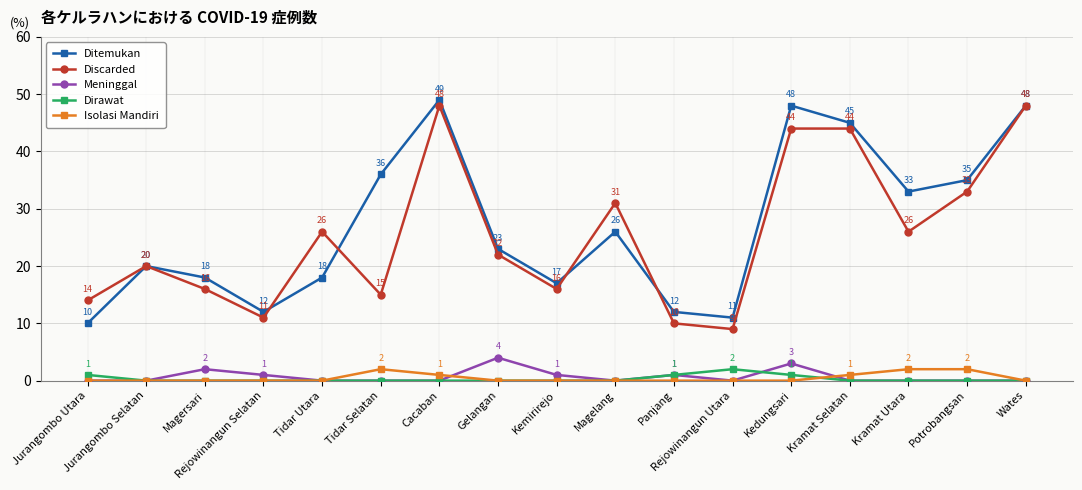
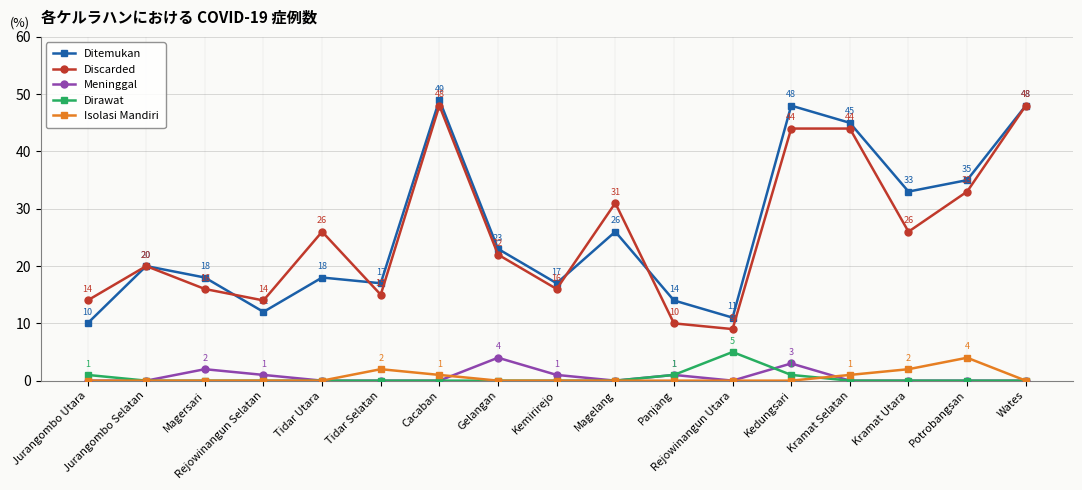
Discarded, Rejowinangun Selatan: 11 -> 14
Ditemukan, Tidar Selatan: 36 -> 17
Ditemukan, Panjang: 12 -> 14
Dirawat, Rejowinangun Utara: 2 -> 5
Isolasi Mandiri, Potrobangsan: 2 -> 4
